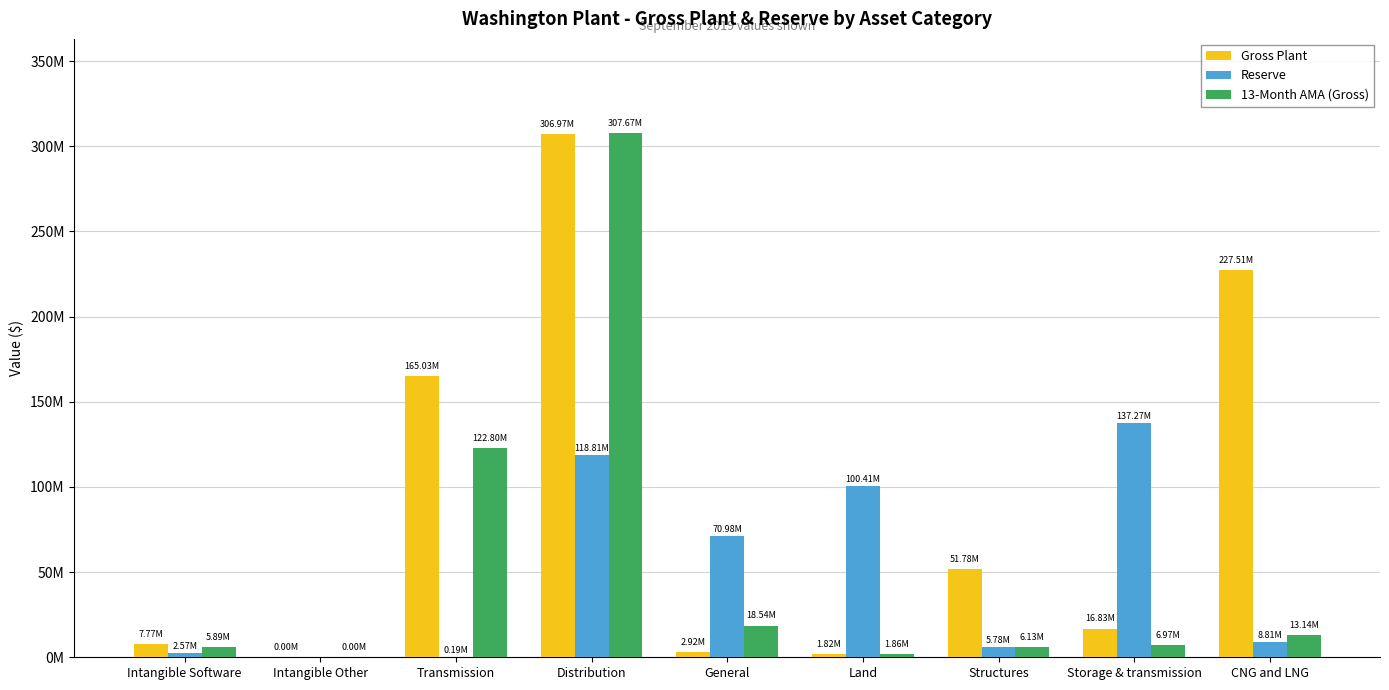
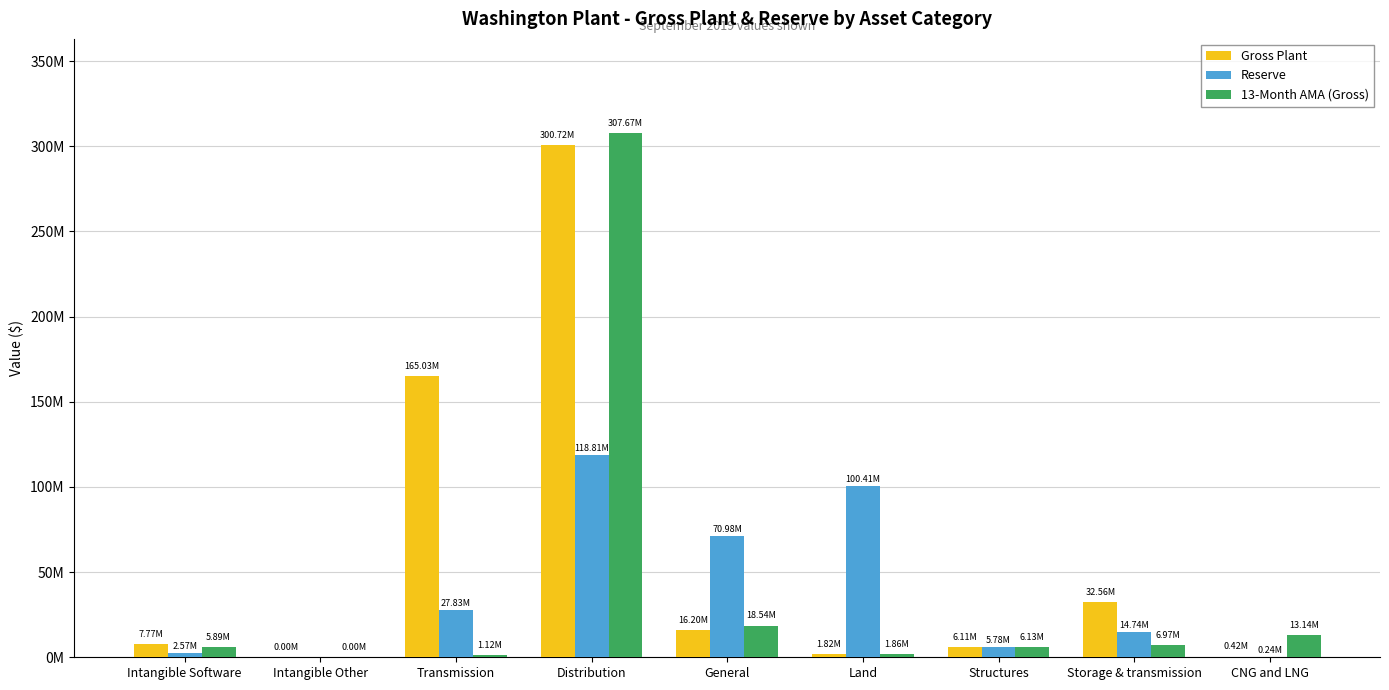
Reserve, Transmission: 0.19M -> 27.83M
13-Month AMA (Gross), Transmission: 122.80M -> 1.12M
Gross Plant, Distribution: 306.97M -> 300.72M
Gross Plant, General: 2.92M -> 16.20M
Gross Plant, Structures: 51.78M -> 6.11M
Gross Plant, Storage & transmission: 16.83M -> 32.56M
Reserve, Storage & transmission: 137.27M -> 14.74M
Gross Plant, CNG and LNG: 227.51M -> 0.42M
Reserve, CNG and LNG: 8.81M -> 0.24M
